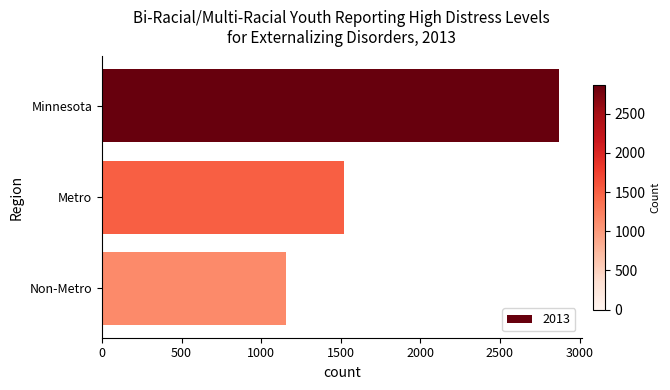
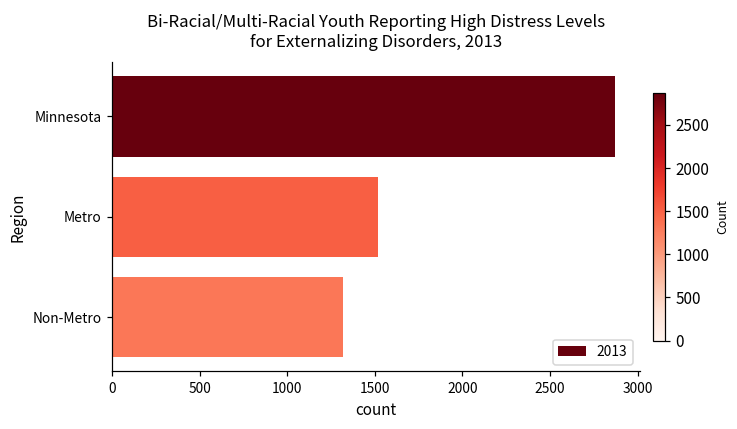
Non-Metro: 1150 -> 1320
